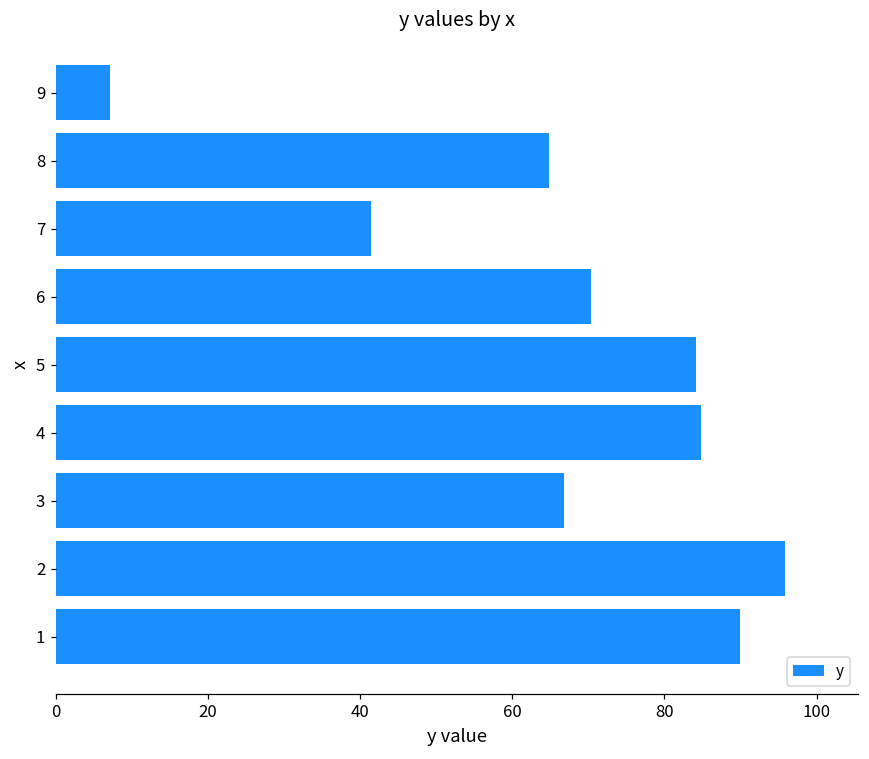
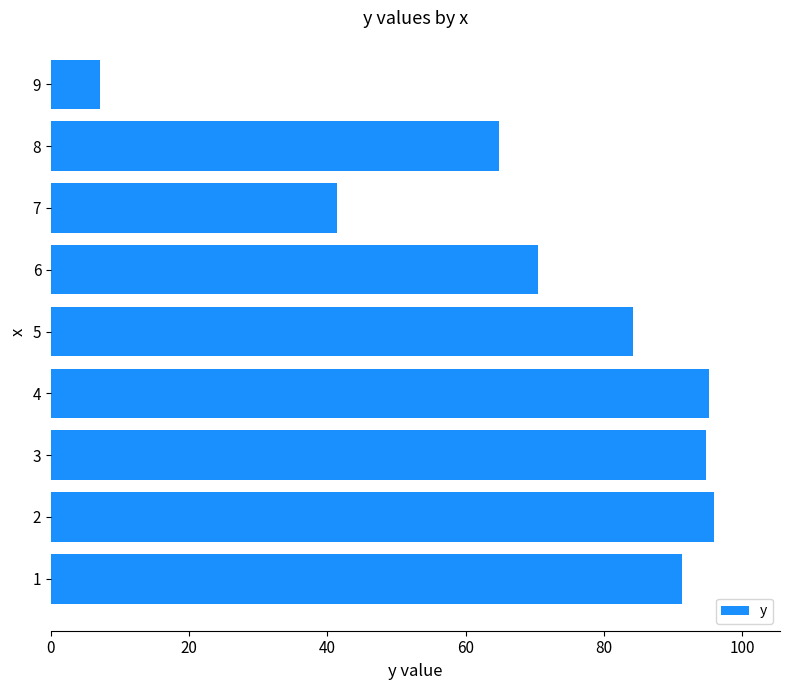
4: 85 -> 95
3: 67 -> 95
1: 90 -> 91
